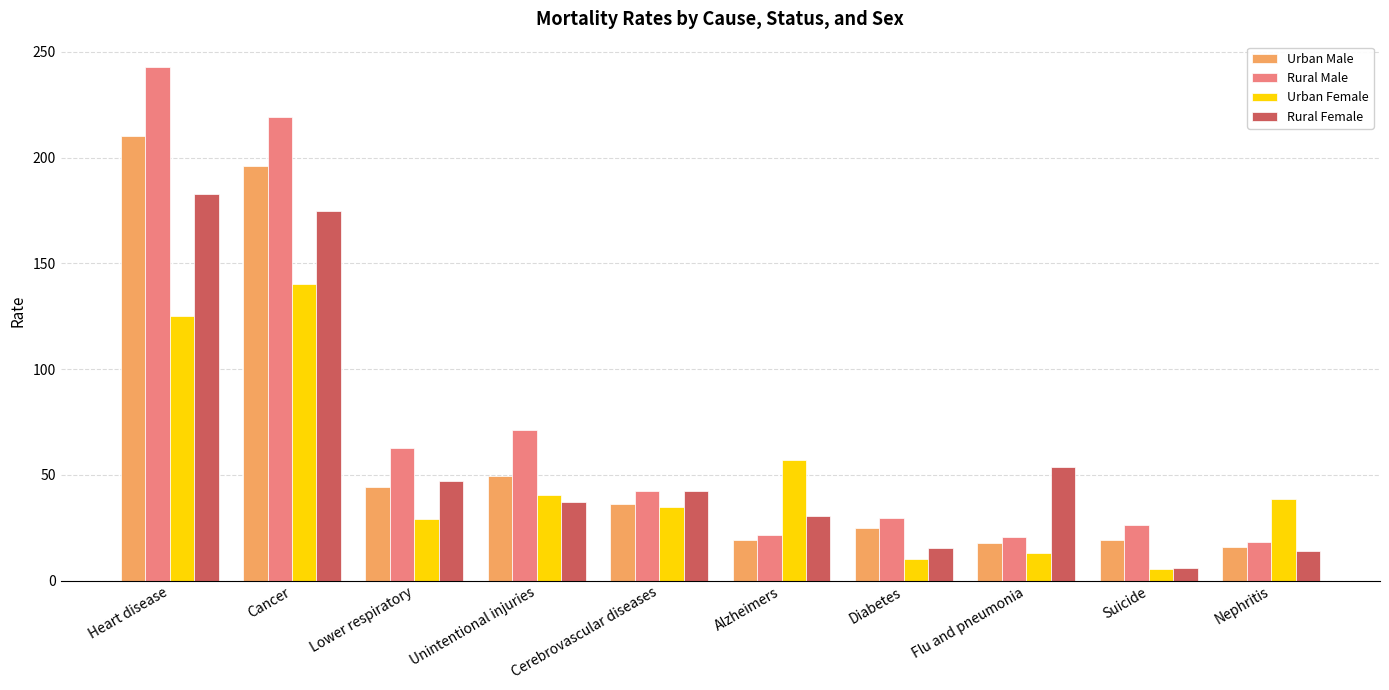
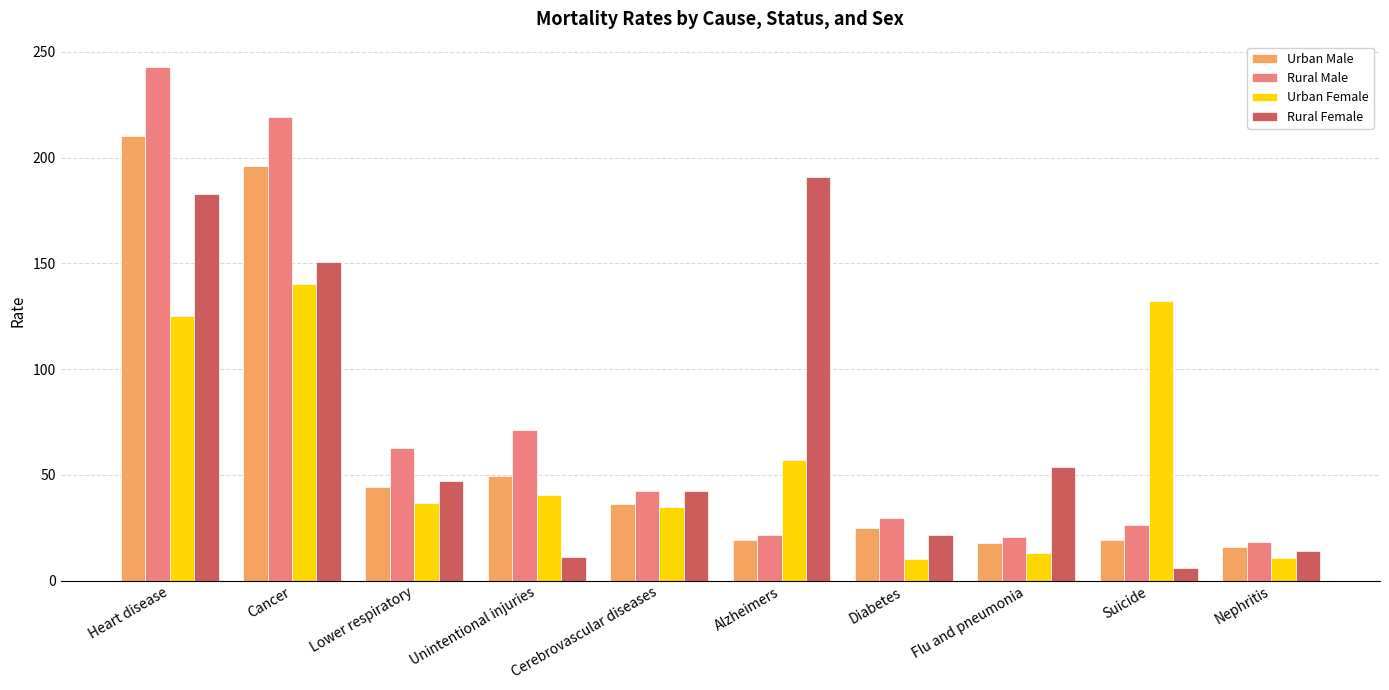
Rural Female, Cancer: 175 -> 151
Urban Female, Lower respiratory: 29 -> 37
Rural Female, Unintentional injuries: 37 -> 11
Rural Female, Alzheimers: 31 -> 191
Rural Female, Diabetes: 16 -> 22
Urban Female, Suicide: 5 -> 132
Urban Female, Nephritis: 39 -> 11
